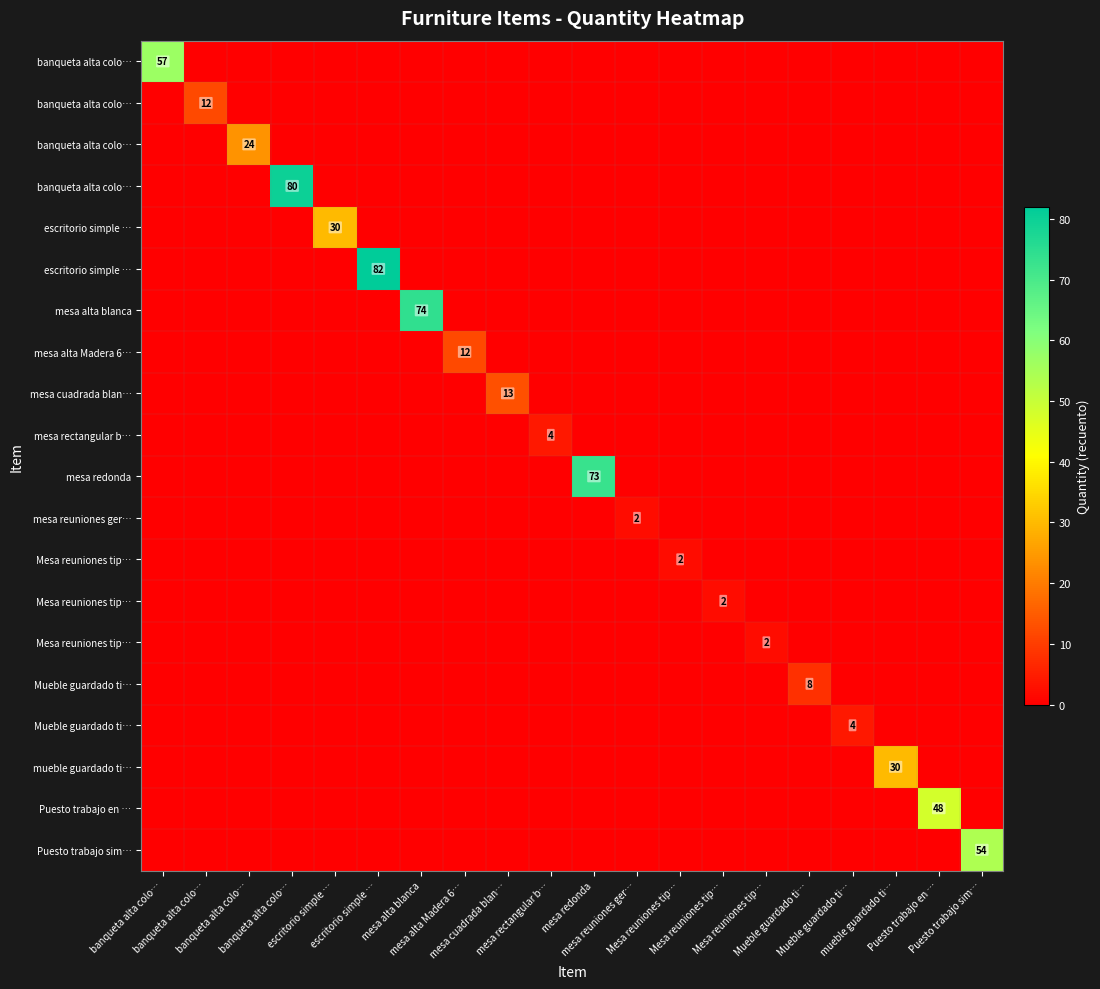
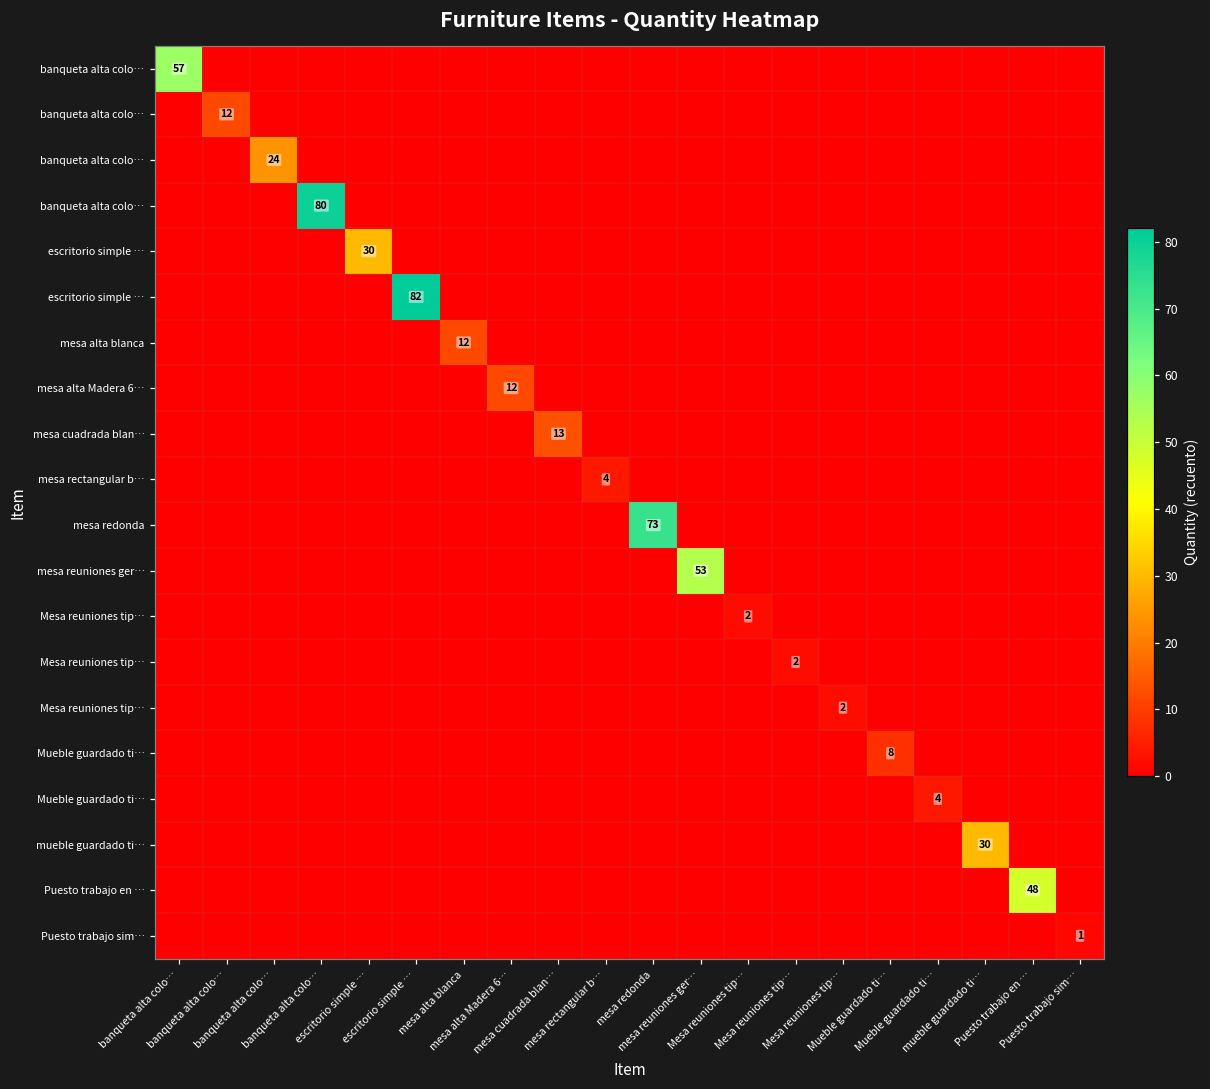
mesa alta blanca, mesa alta blanca: 74 -> 12
mesa reuniones ger…, mesa reuniones ger…: 2 -> 53
Puesto trabajo sim…, Puesto trabajo sim…: 54 -> 1
